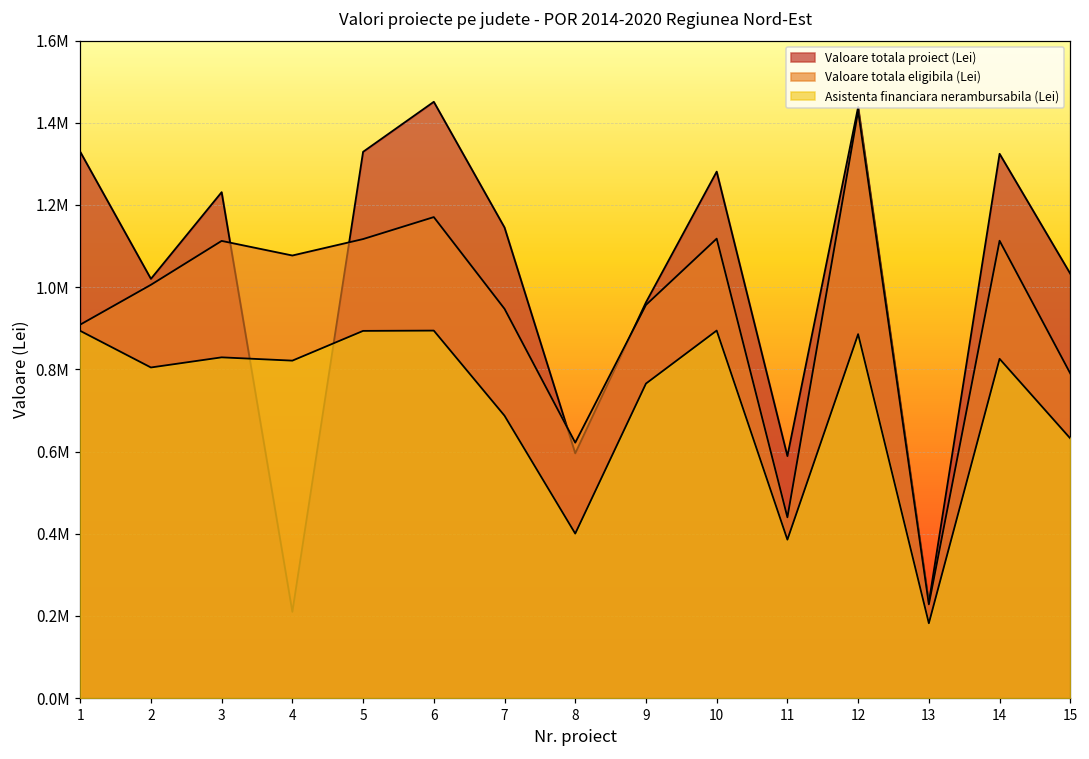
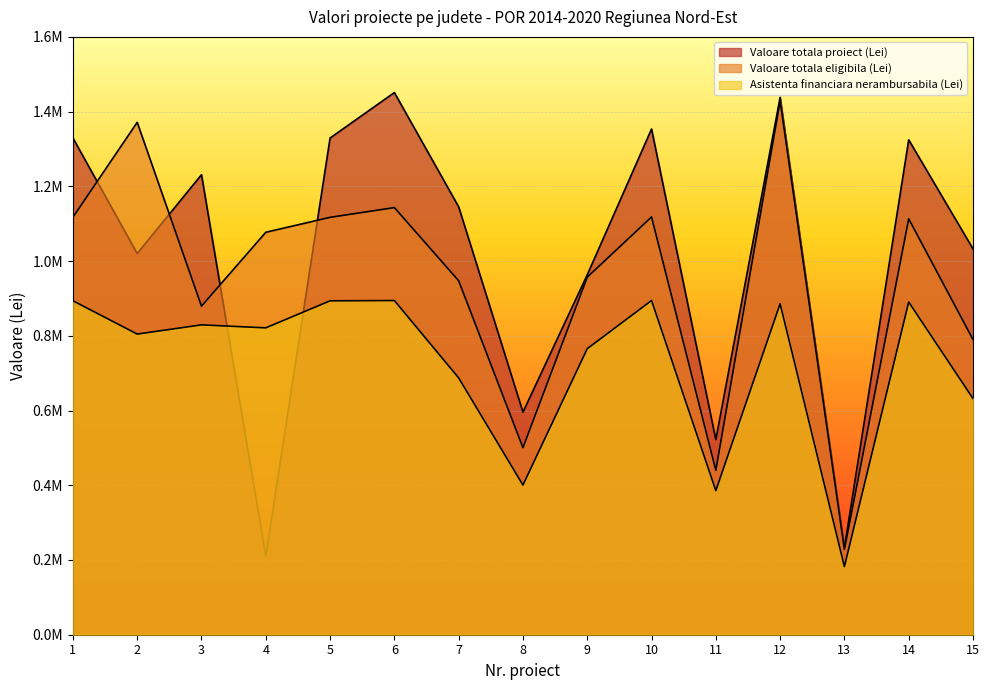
Valoare totala eligibila (Lei), 1: 910000 -> 1120000
Valoare totala eligibila (Lei), 2: 1010000 -> 1370000
Valoare totala eligibila (Lei), 3: 1110000 -> 880000
Valoare totala eligibila (Lei), 6: 1170000 -> 1140000
Valoare totala eligibila (Lei), 8: 620000 -> 500000
Valoare totala proiect (Lei), 10: 1280000 -> 1350000
Valoare totala proiect (Lei), 11: 590000 -> 520000
Asistenta financiara nerambursabila (Lei), 14: 830000 -> 890000
